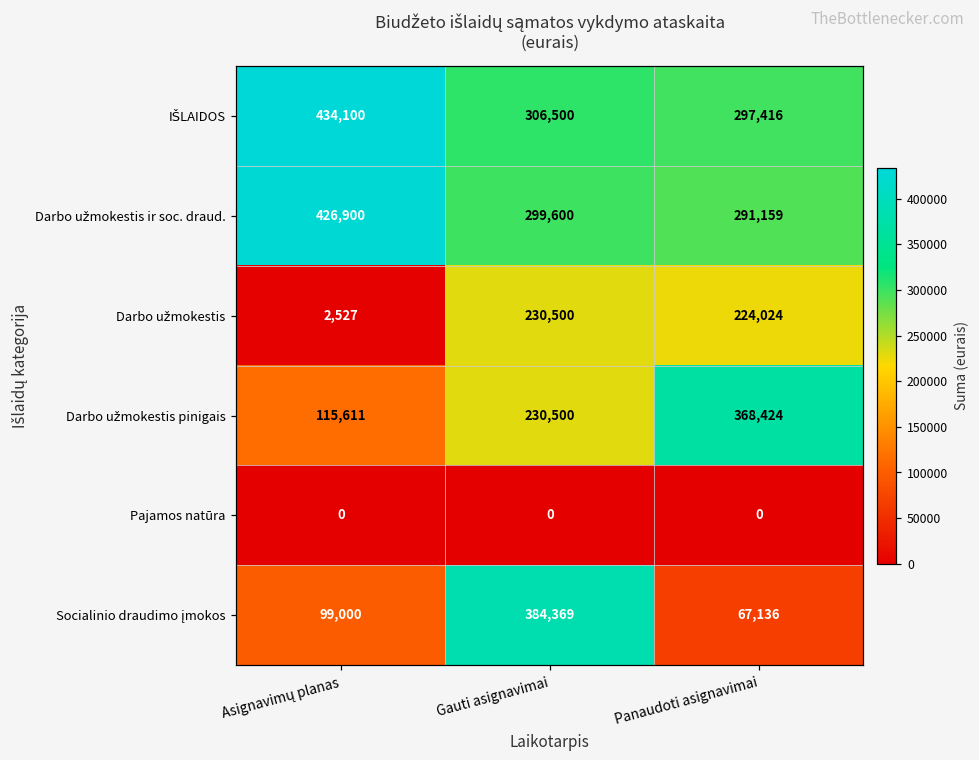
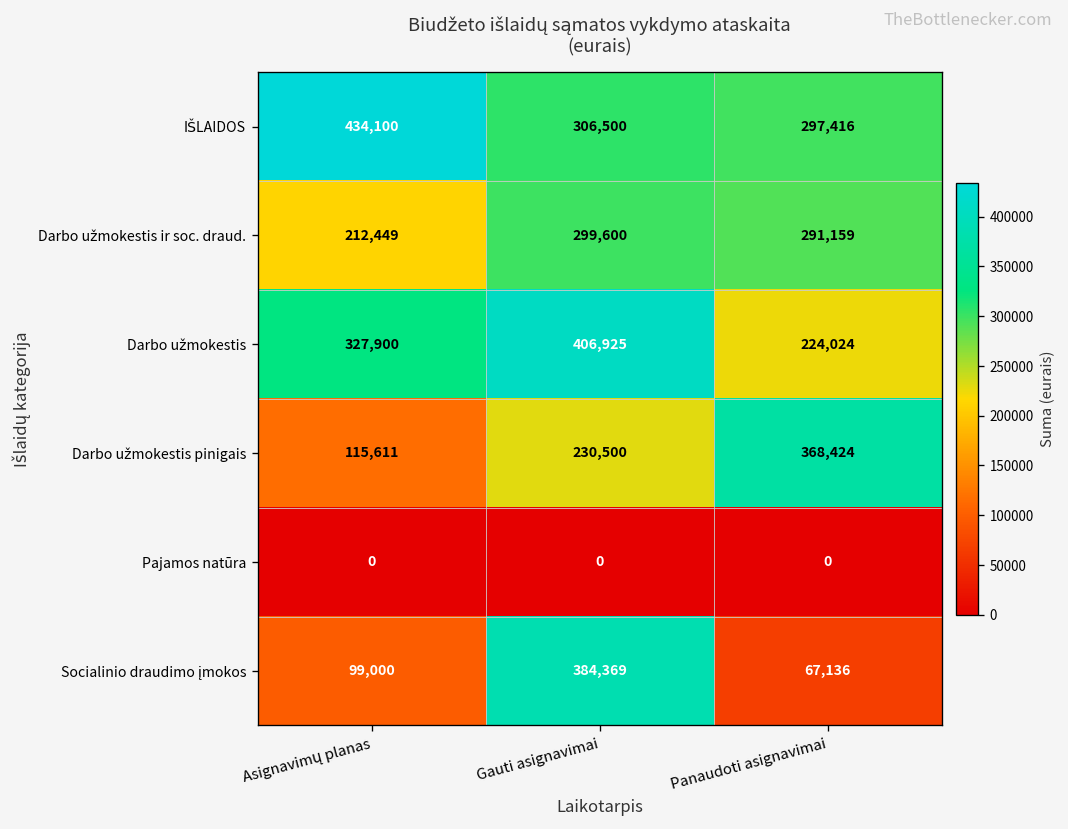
Darbo užmokestis ir soc. draud., Asignavimų planas: 426,900 -> 212,449
Darbo užmokestis, Asignavimų planas: 2,527 -> 327,900
Darbo užmokestis, Gauti asignavimai: 230,500 -> 406,925
